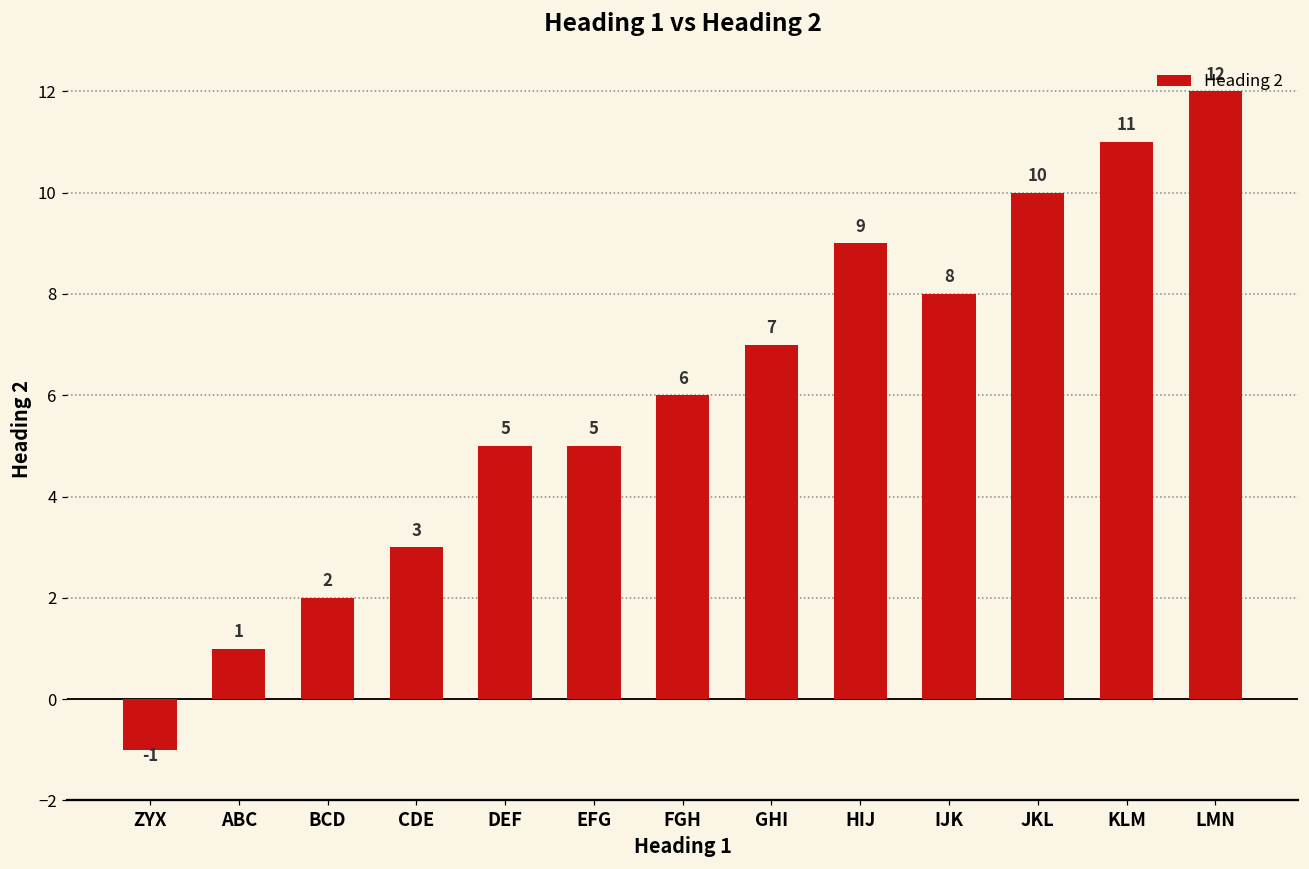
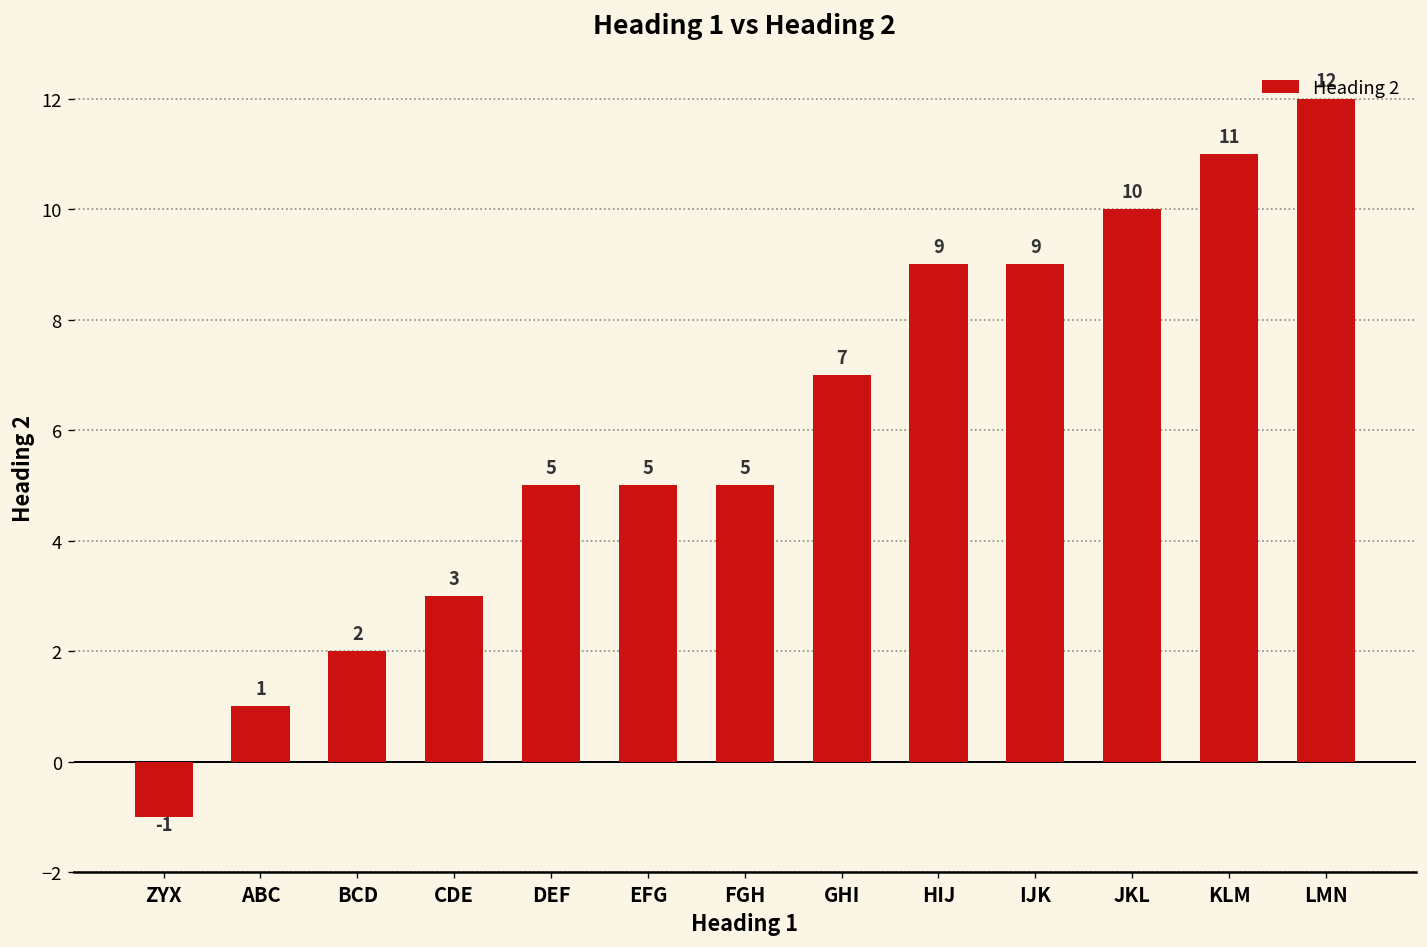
FGH: 6 -> 5
IJK: 8 -> 9
